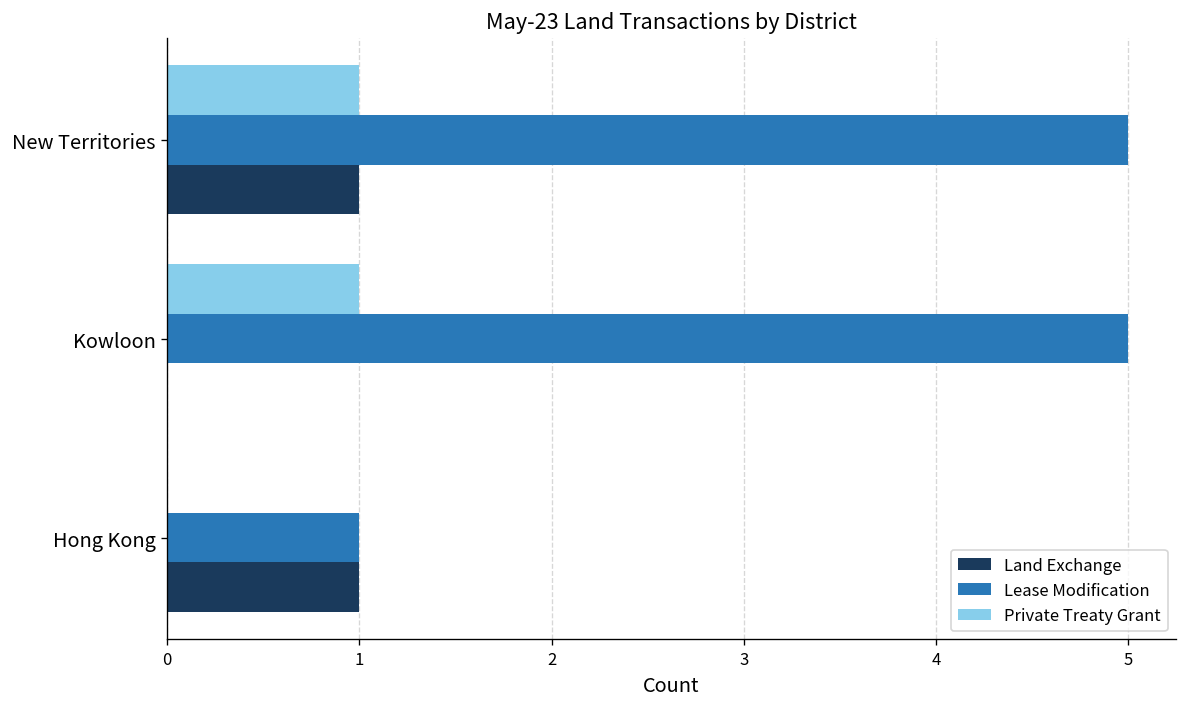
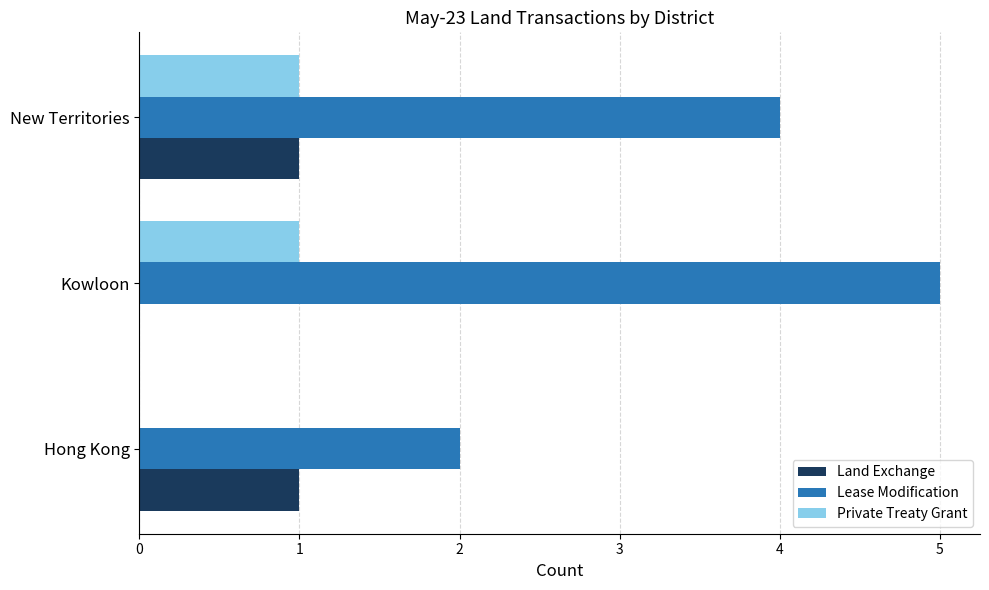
Lease Modification, New Territories: 5 -> 4
Lease Modification, Hong Kong: 1 -> 2
